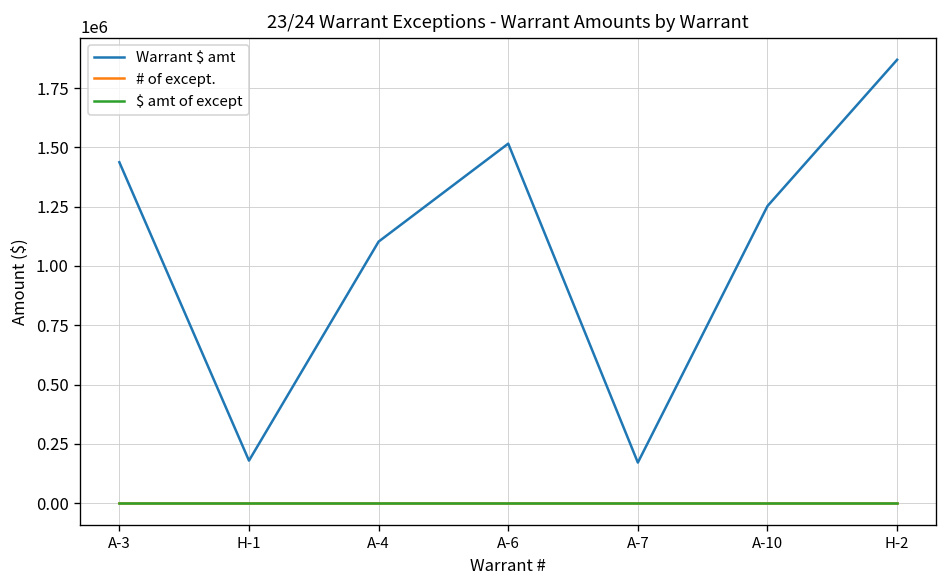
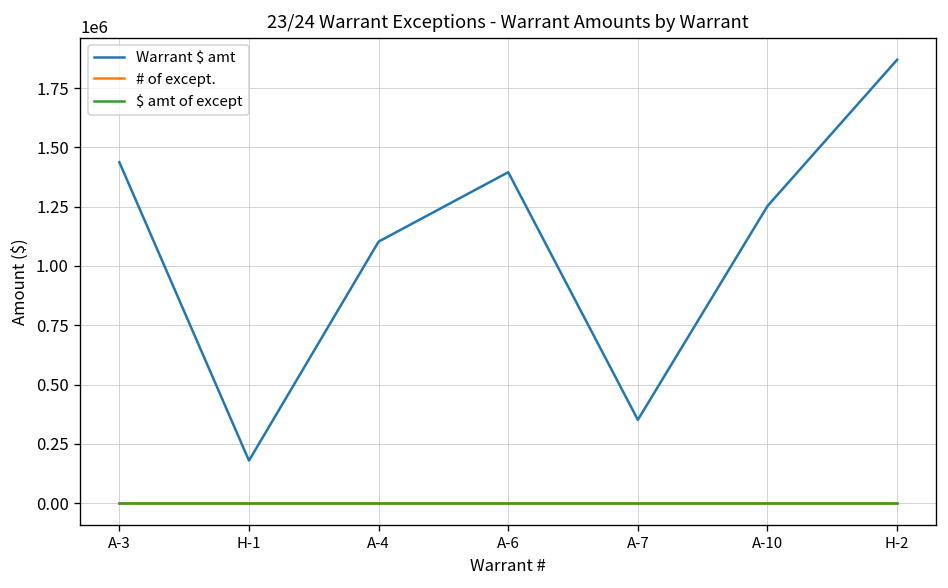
Warrant $ amt, A-6: 1520000 -> 1400000
Warrant $ amt, A-7: 170000 -> 350000
